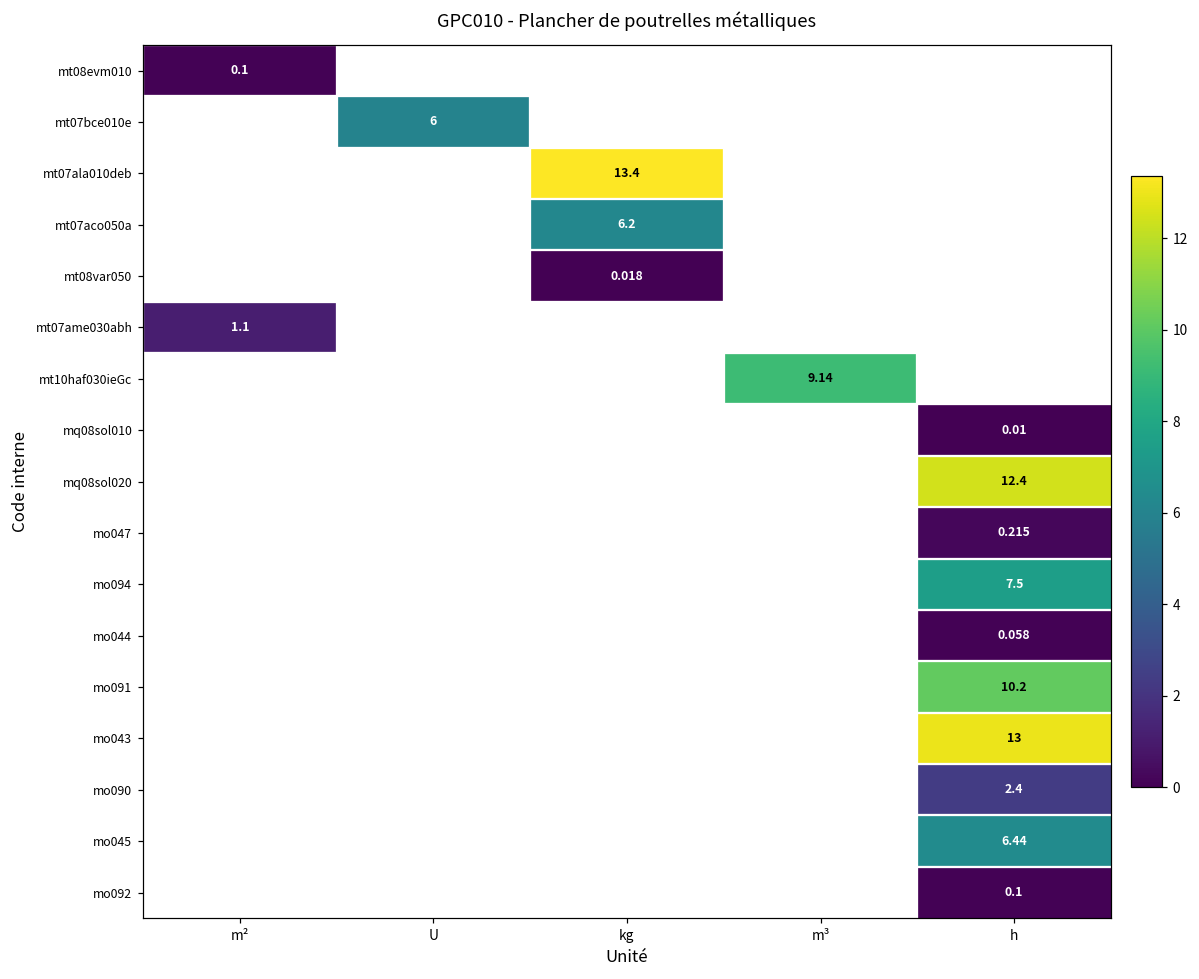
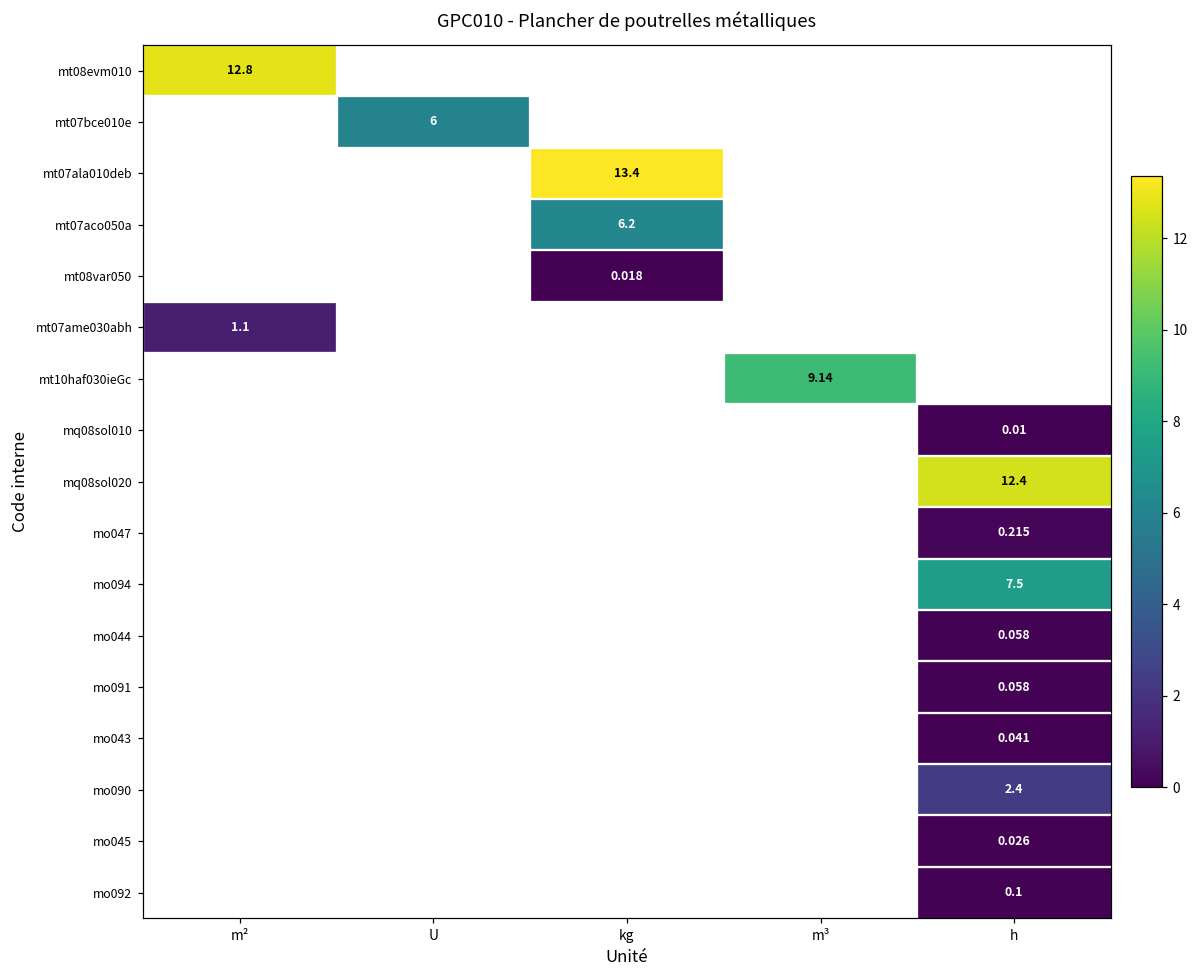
mt08evm010, m²: 0.1 -> 12.8
mo091, h: 10.2 -> 0.058
mo043, h: 13 -> 0.041
mo045, h: 6.44 -> 0.026
